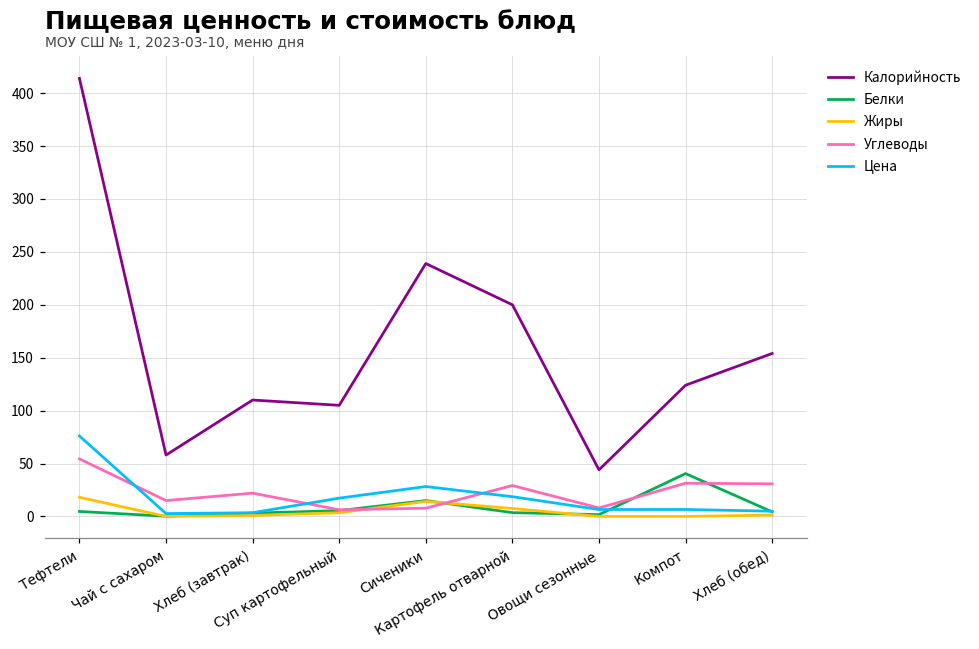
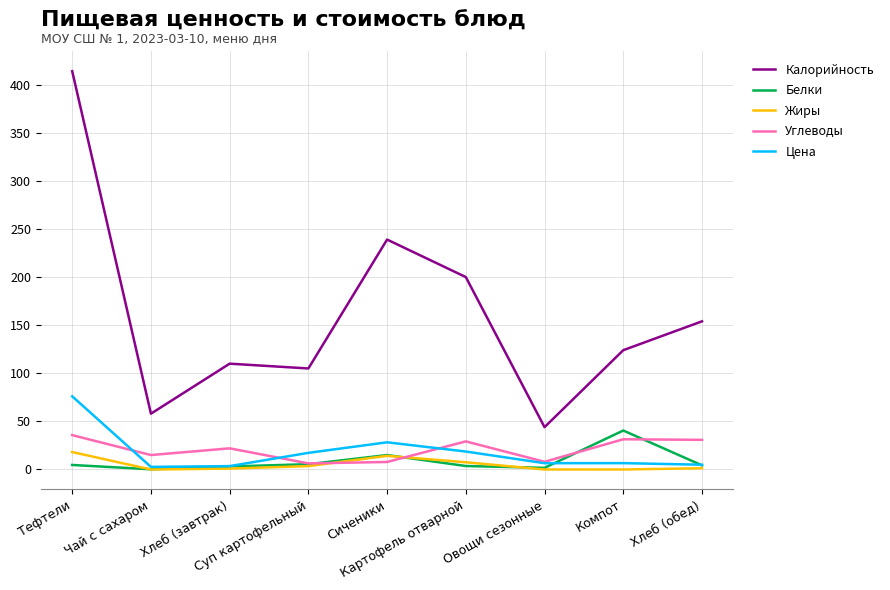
Углеводы, Тефтели: 50 -> 40
